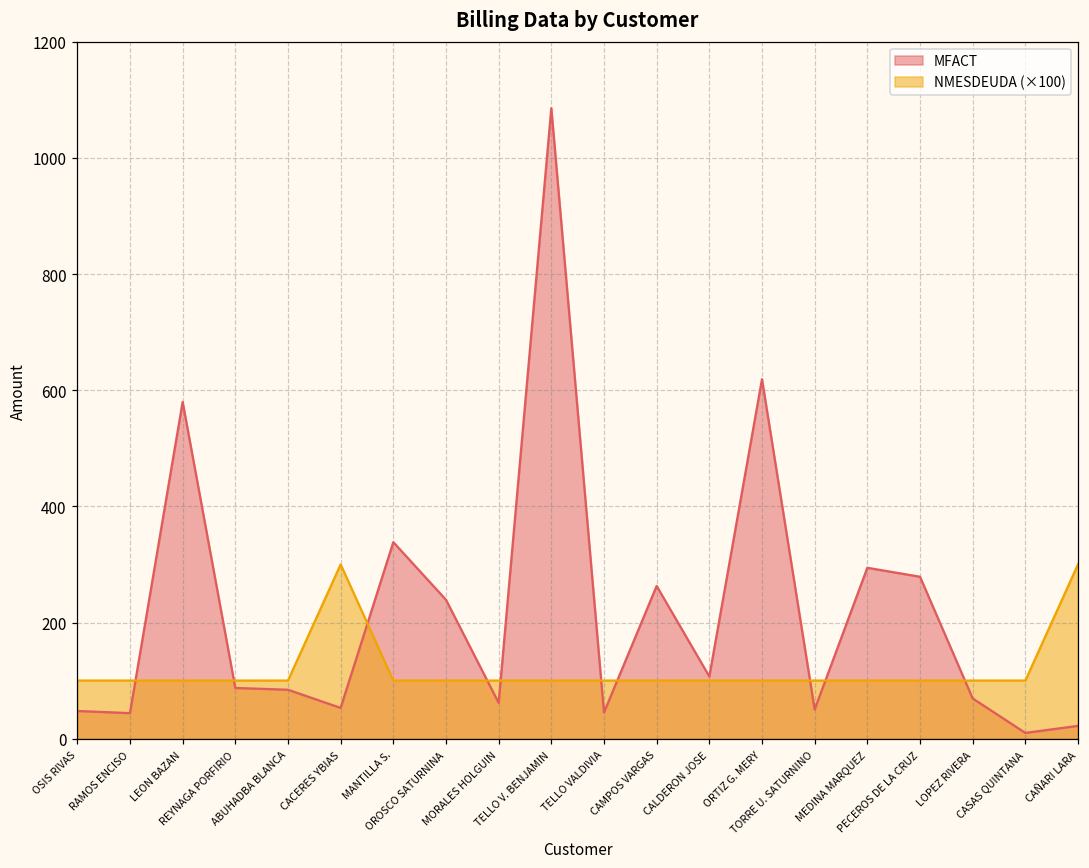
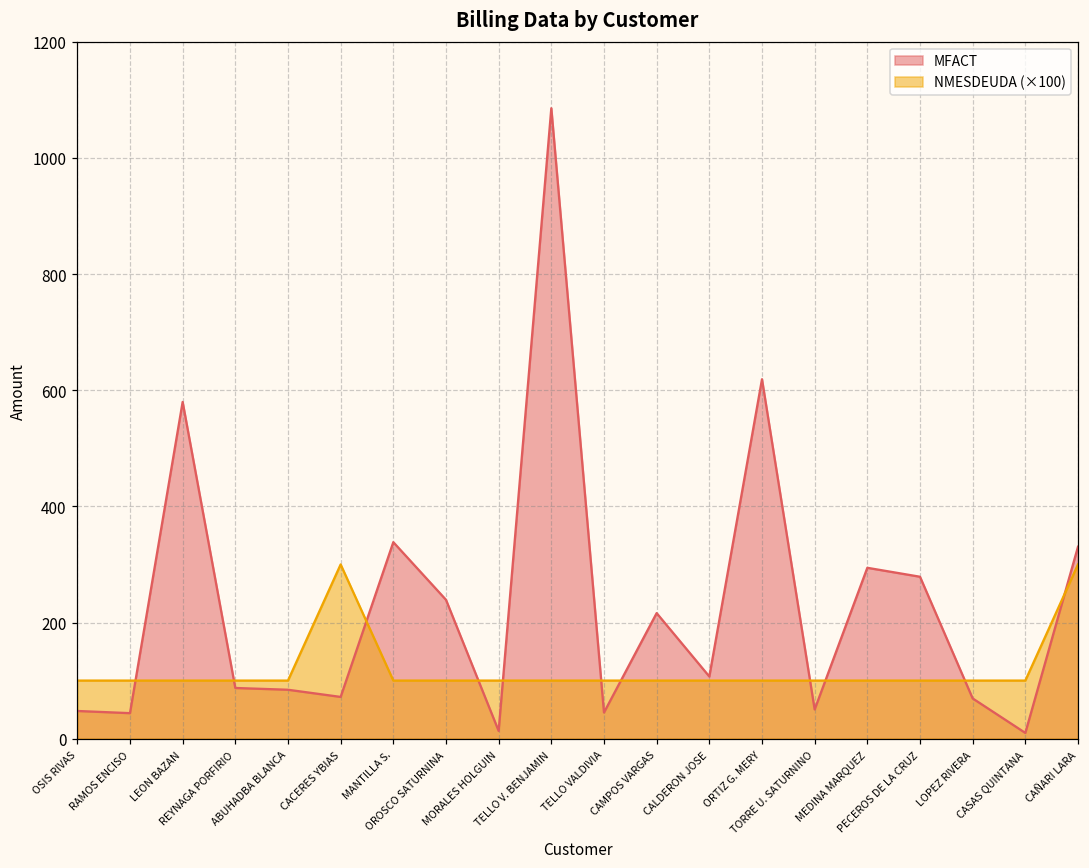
MFACT, CACERES YBIAS: 50 -> 70
MFACT, MORALES HOLGUIN: 60 -> 10
MFACT, CAMPOS VARGAS: 260 -> 220
MFACT, CAÑARI LARA: 20 -> 330
